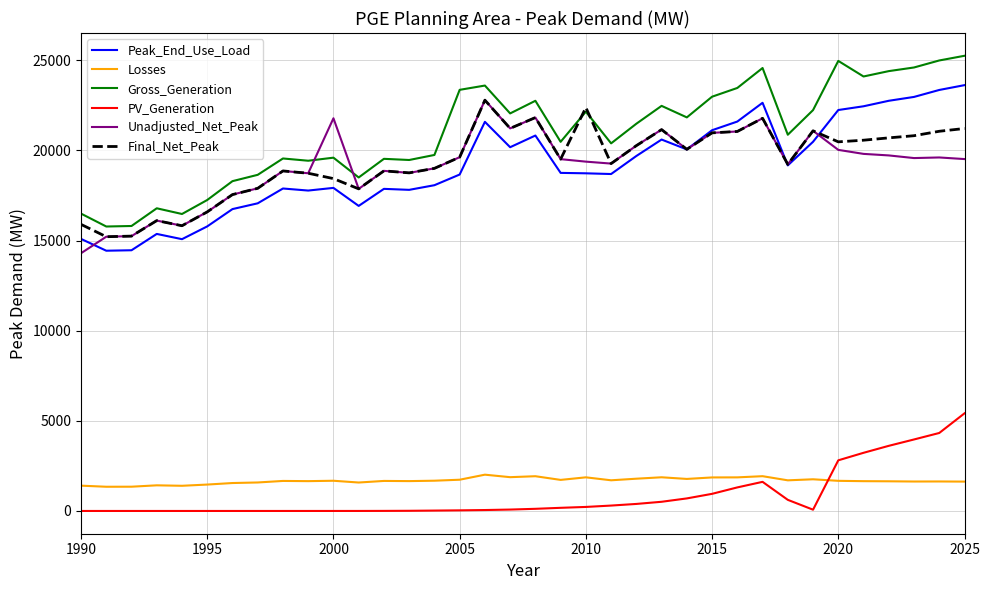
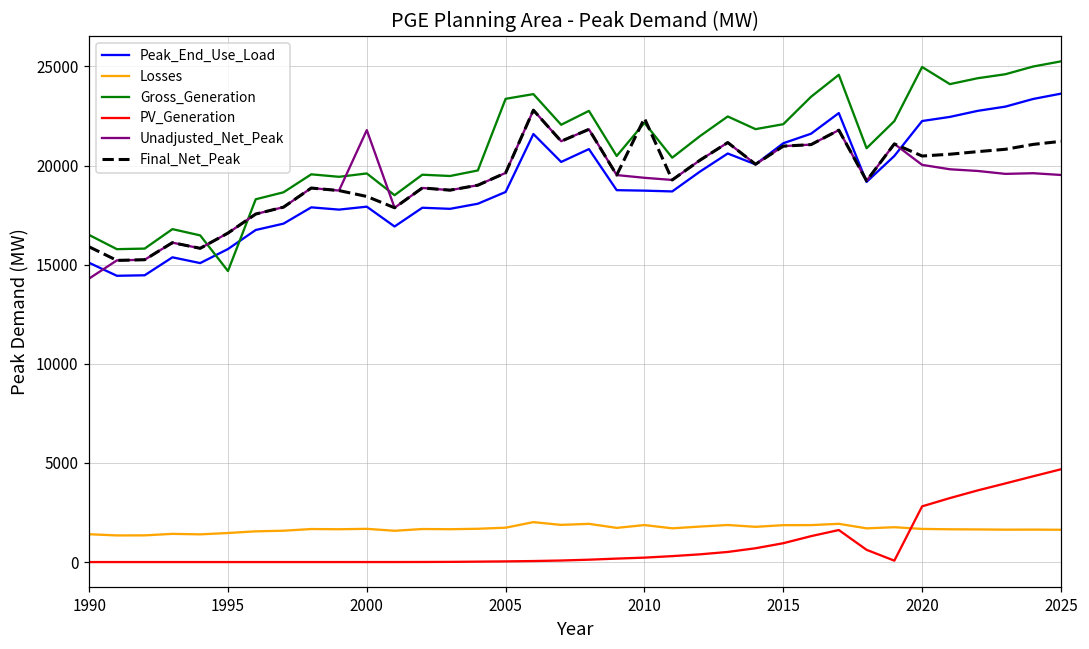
Gross_Generation, 1995: 17300 -> 14700
Gross_Generation, 2015: 23000 -> 22100
PV_Generation, 2025: 5400 -> 4700
